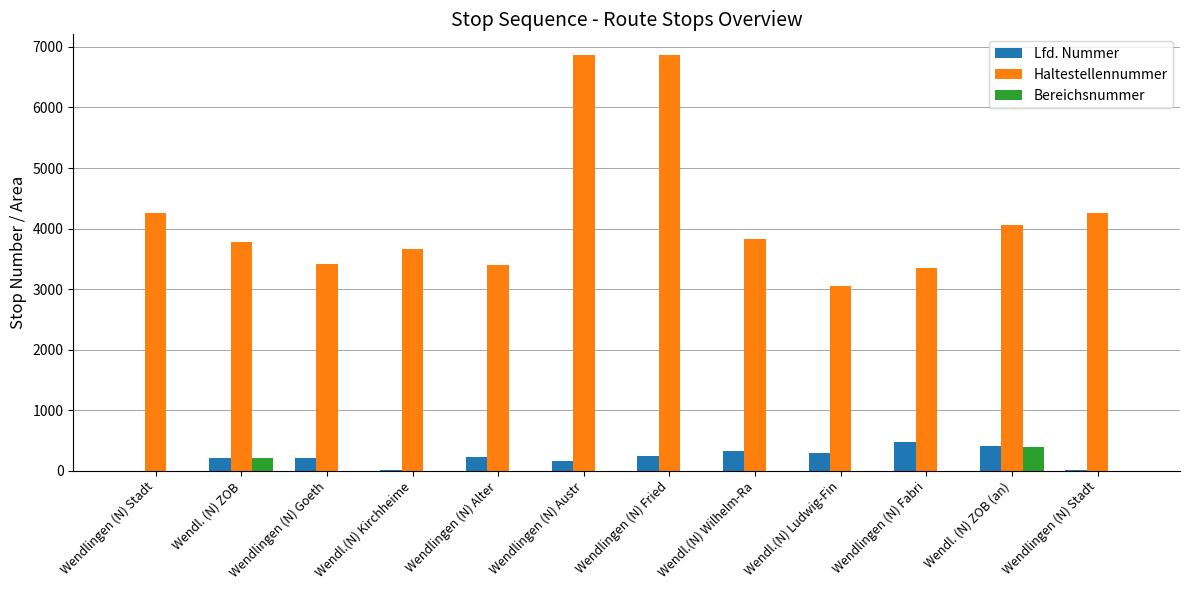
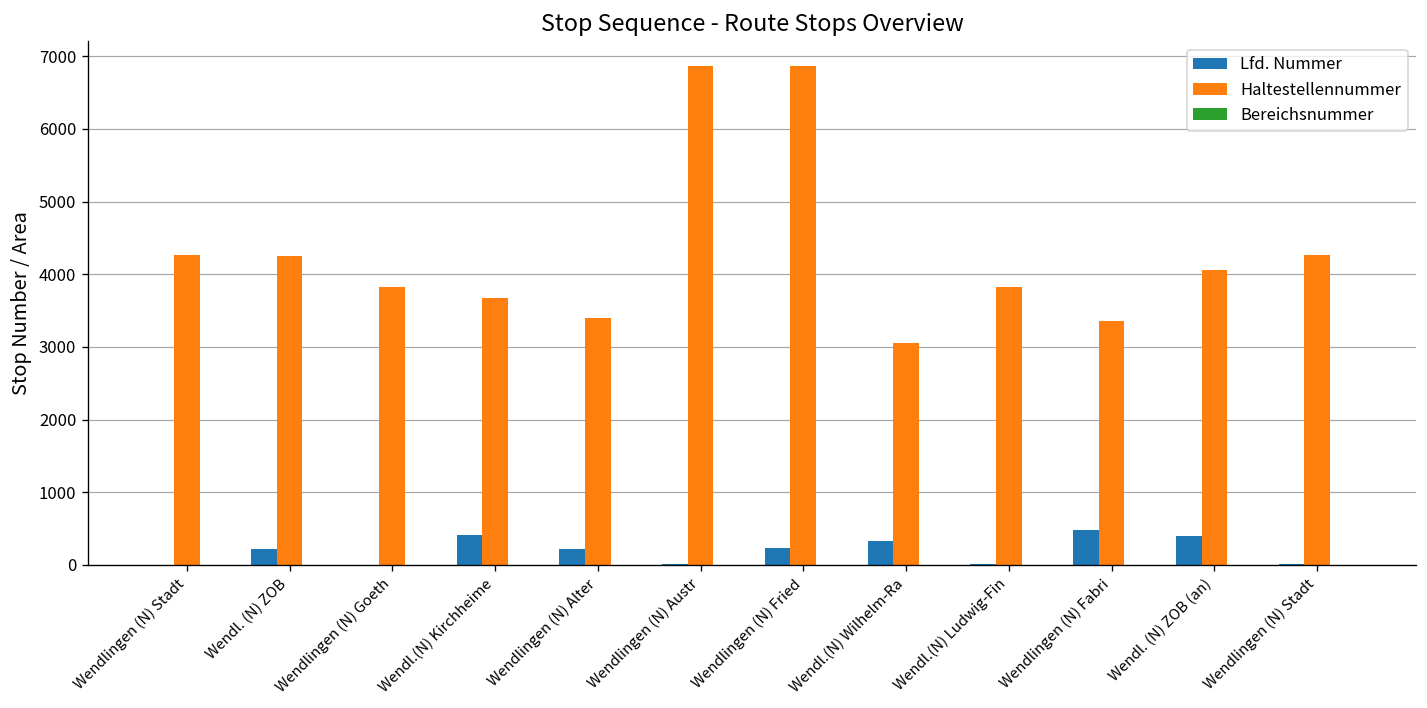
Haltestellennummer, Wendl. (N) ZOB: 3800 -> 4300
Bereichsnummer, Wendl. (N) ZOB: 200 -> 0
Lfd. Nummer, Wendlingen (N) Goeth: 200 -> 0
Haltestellennummer, Wendlingen (N) Goeth: 3400 -> 3800
Lfd. Nummer, Wendl.(N) Kirchheime: 0 -> 400
Lfd. Nummer, Wendlingen (N) Austr: 200 -> 0
Haltestellennummer, Wendl.(N) Wilhelm-Ra: 3800 -> 3100
Lfd. Nummer, Wendl.(N) Ludwig-Fin: 300 -> 0
Haltestellennummer, Wendl.(N) Ludwig-Fin: 3100 -> 3800
Bereichsnummer, Wendl. (N) ZOB (an): 400 -> 0
